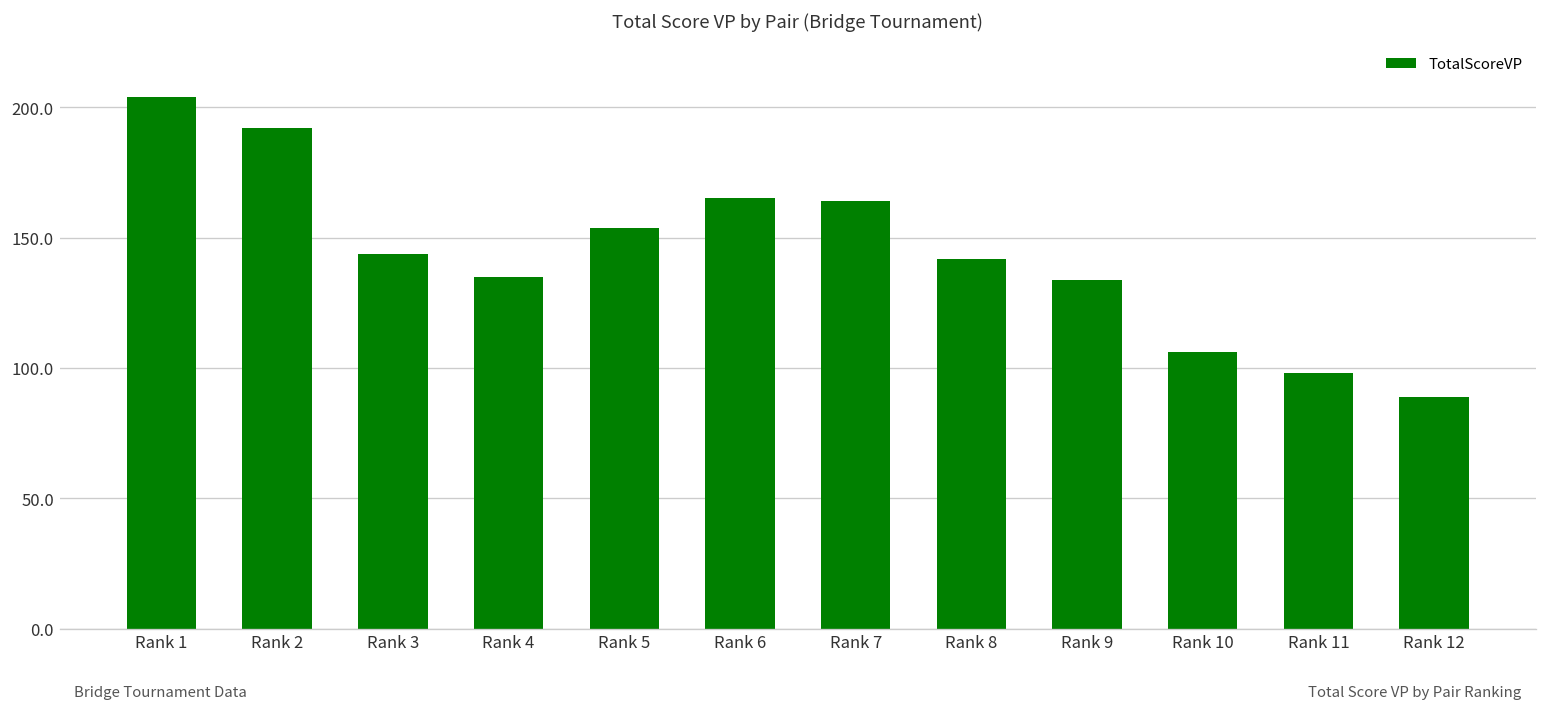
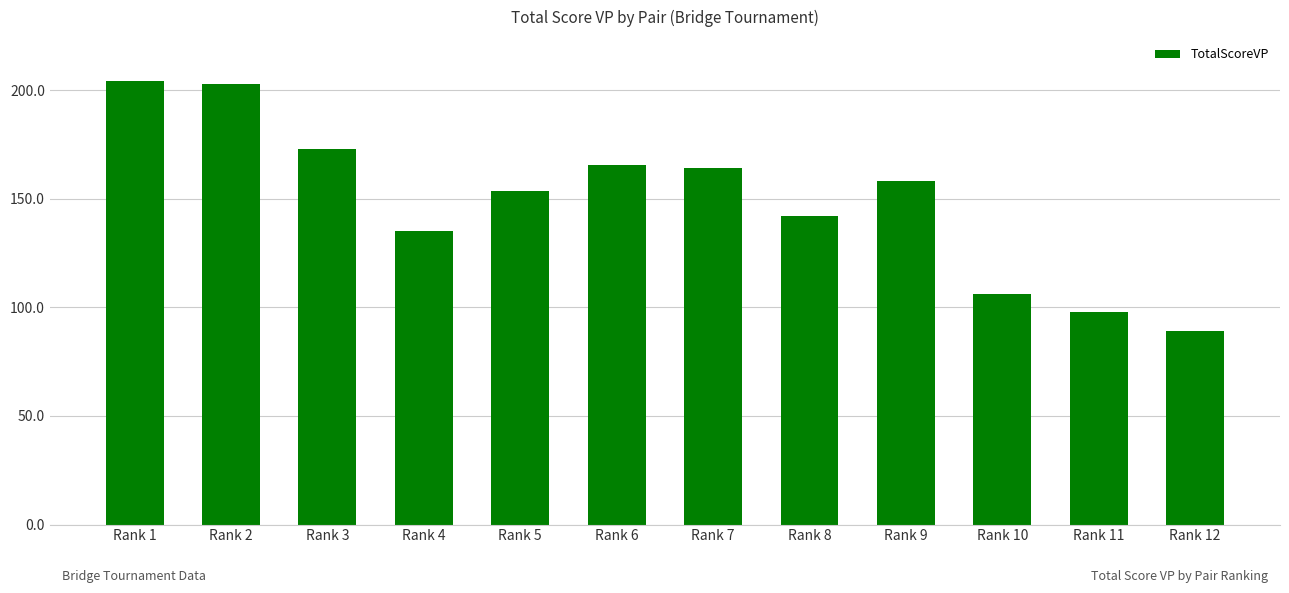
Rank 2: 192 -> 203
Rank 3: 144 -> 173
Rank 9: 134 -> 158
